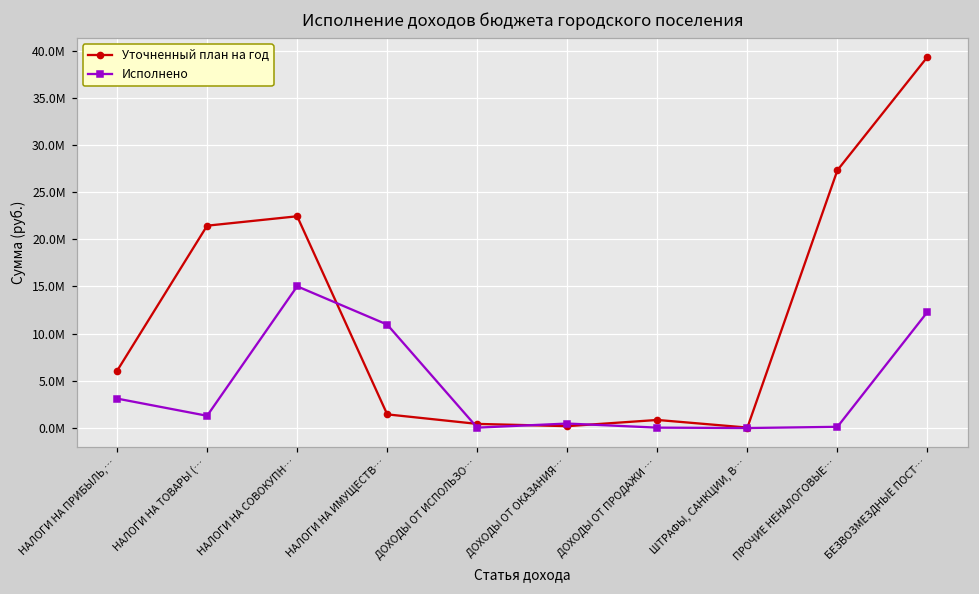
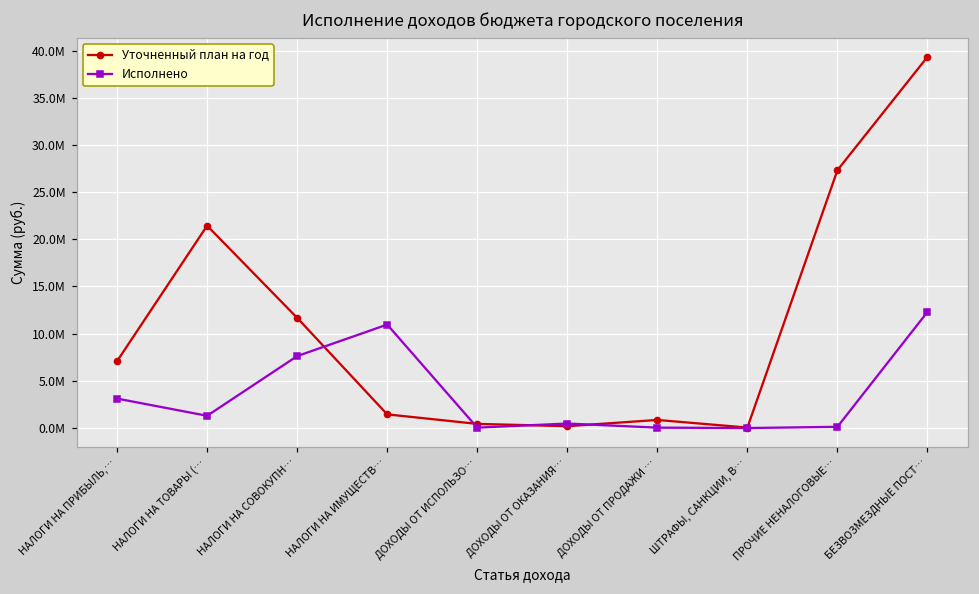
Уточненный план на год, НАЛОГИ НА ПРИБЫЛЬ,…: 6000000 -> 7000000
Уточненный план на год, НАЛОГИ НА СОВОКУПН…: 22000000 -> 12000000
Исполнено, НАЛОГИ НА СОВОКУПН…: 15000000 -> 8000000
